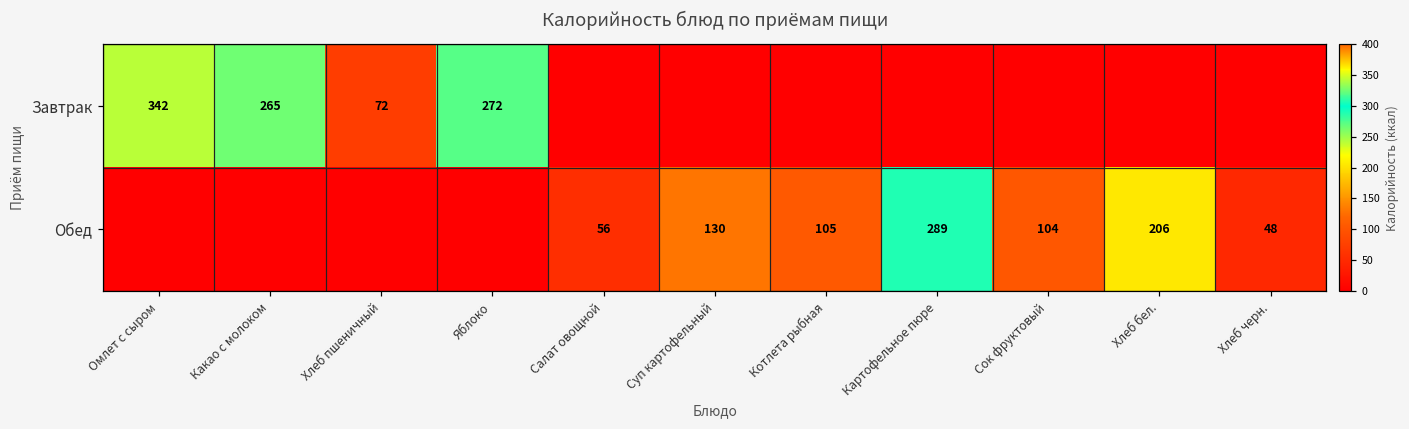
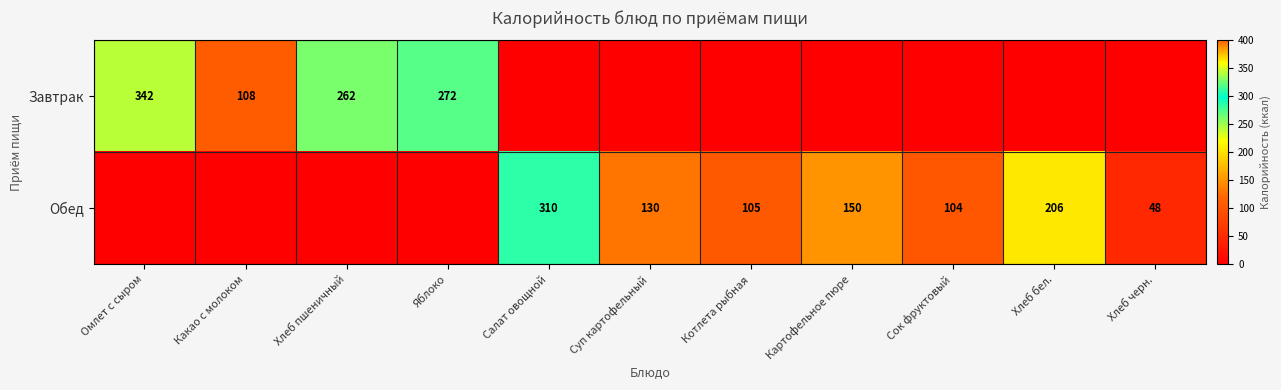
Завтрак, Какао с молоком: 265 -> 108
Завтрак, Хлеб пшеничный: 72 -> 262
Обед, Салат овощной: 56 -> 310
Обед, Картофельное пюре: 289 -> 150
